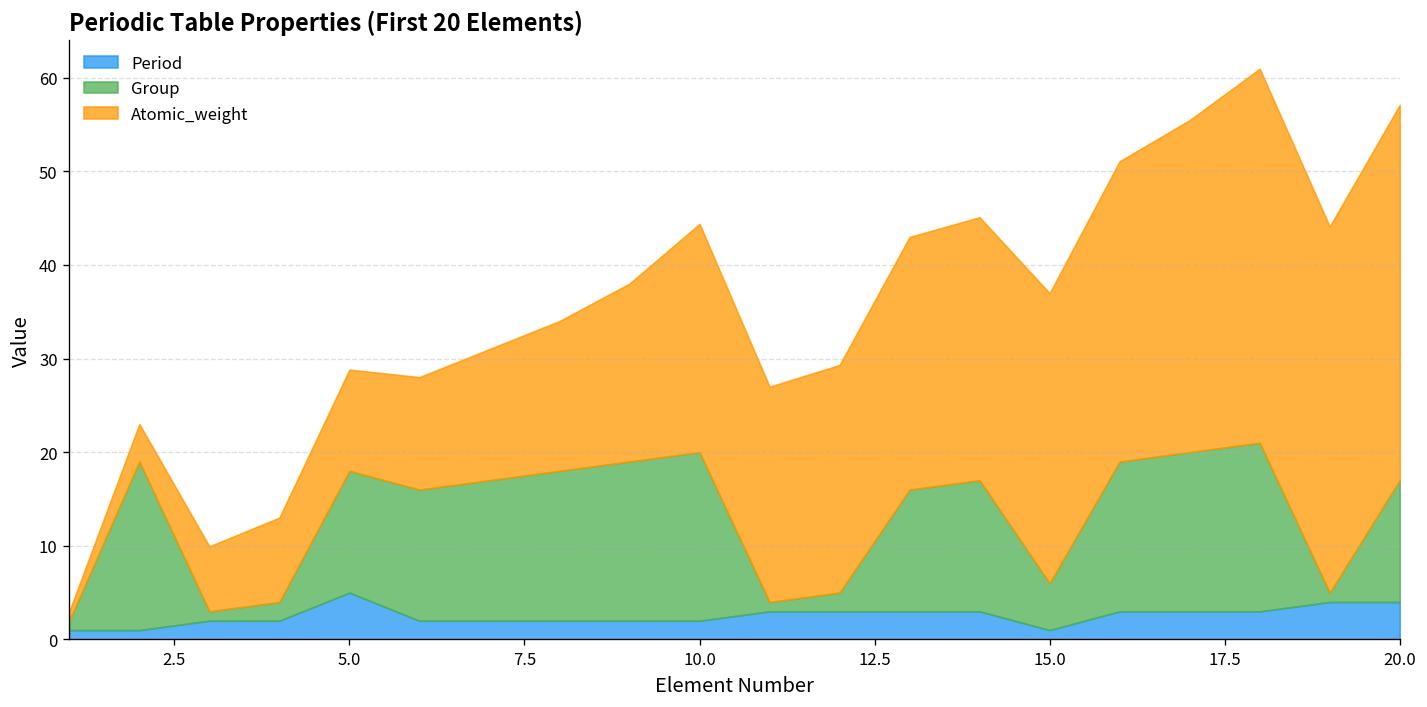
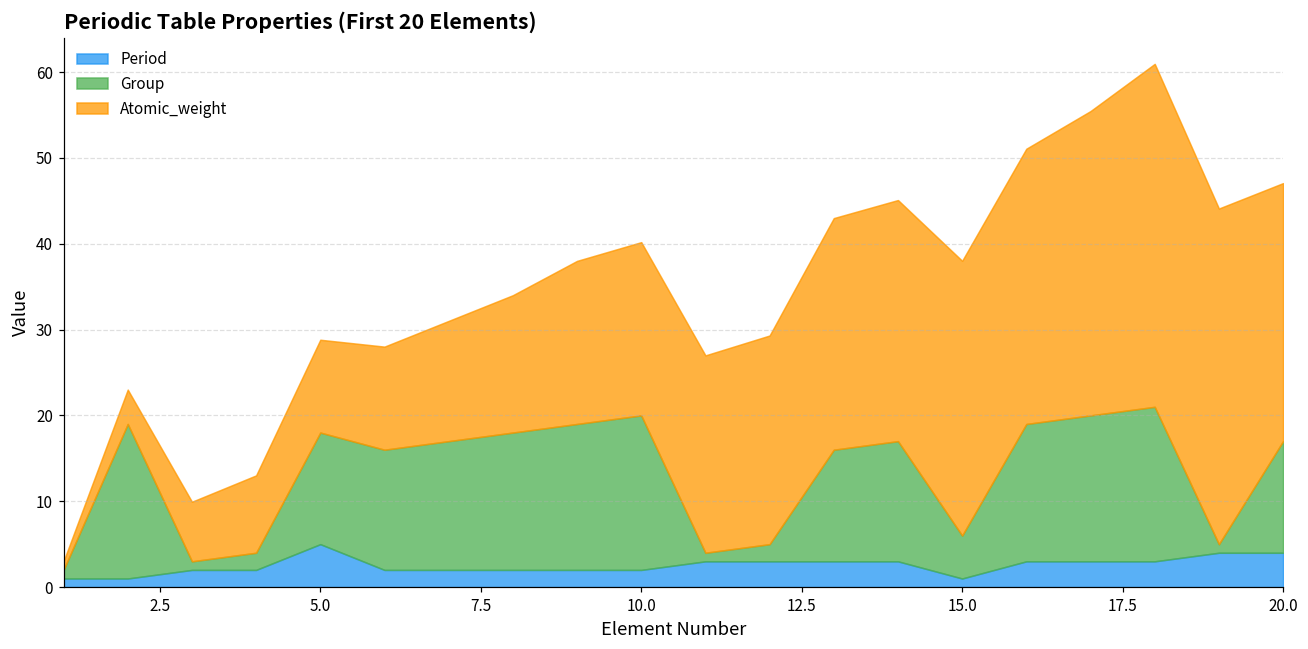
Atomic_weight, 10.0: 24 -> 20
Atomic_weight, 15.0: 31 -> 32
Atomic_weight, 20.0: 40 -> 30
